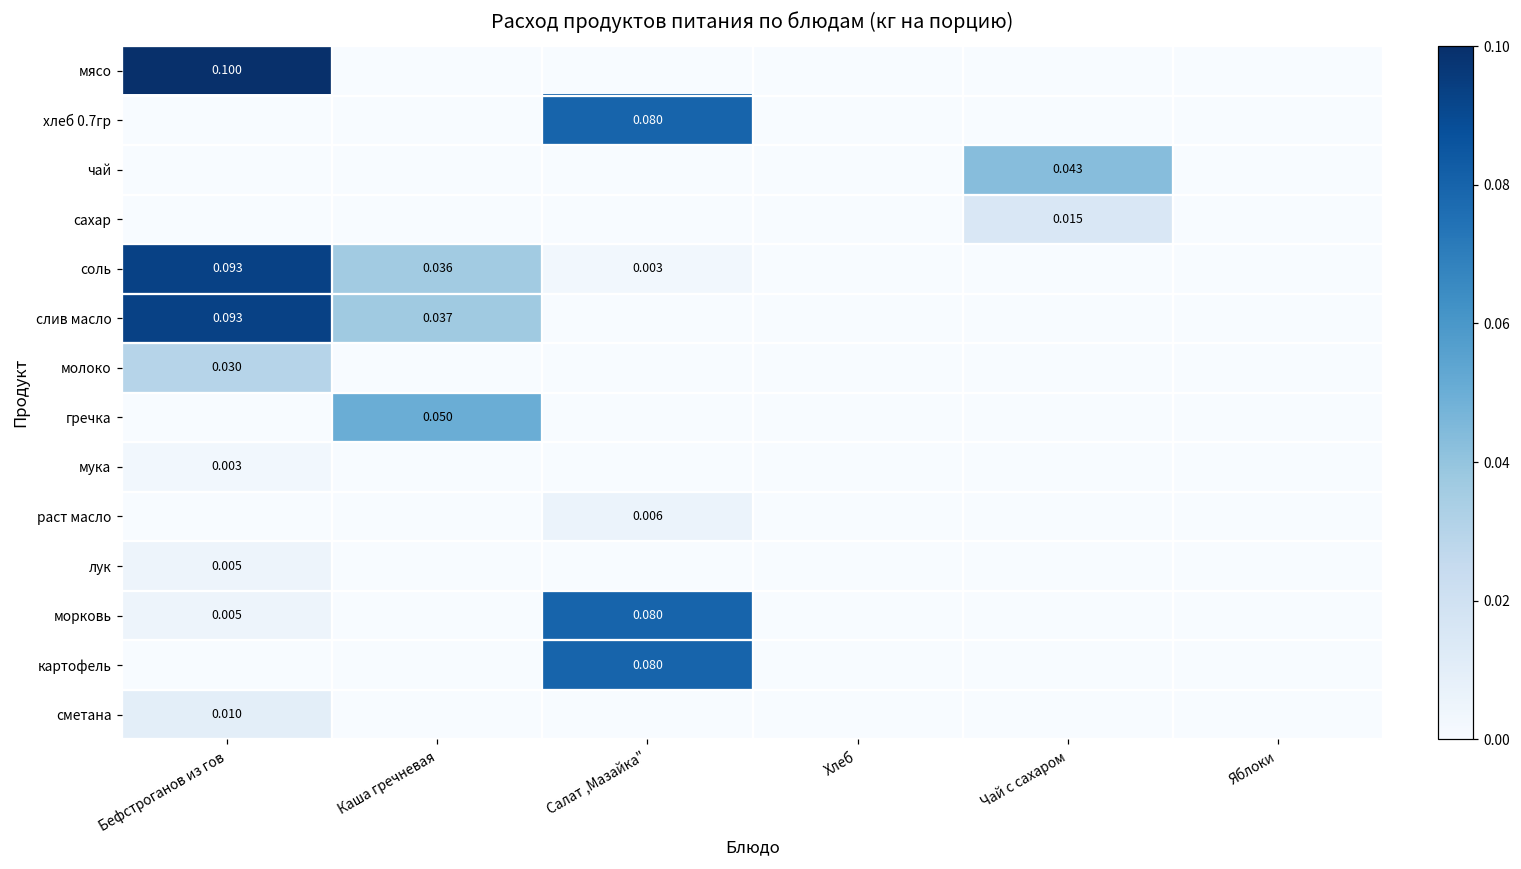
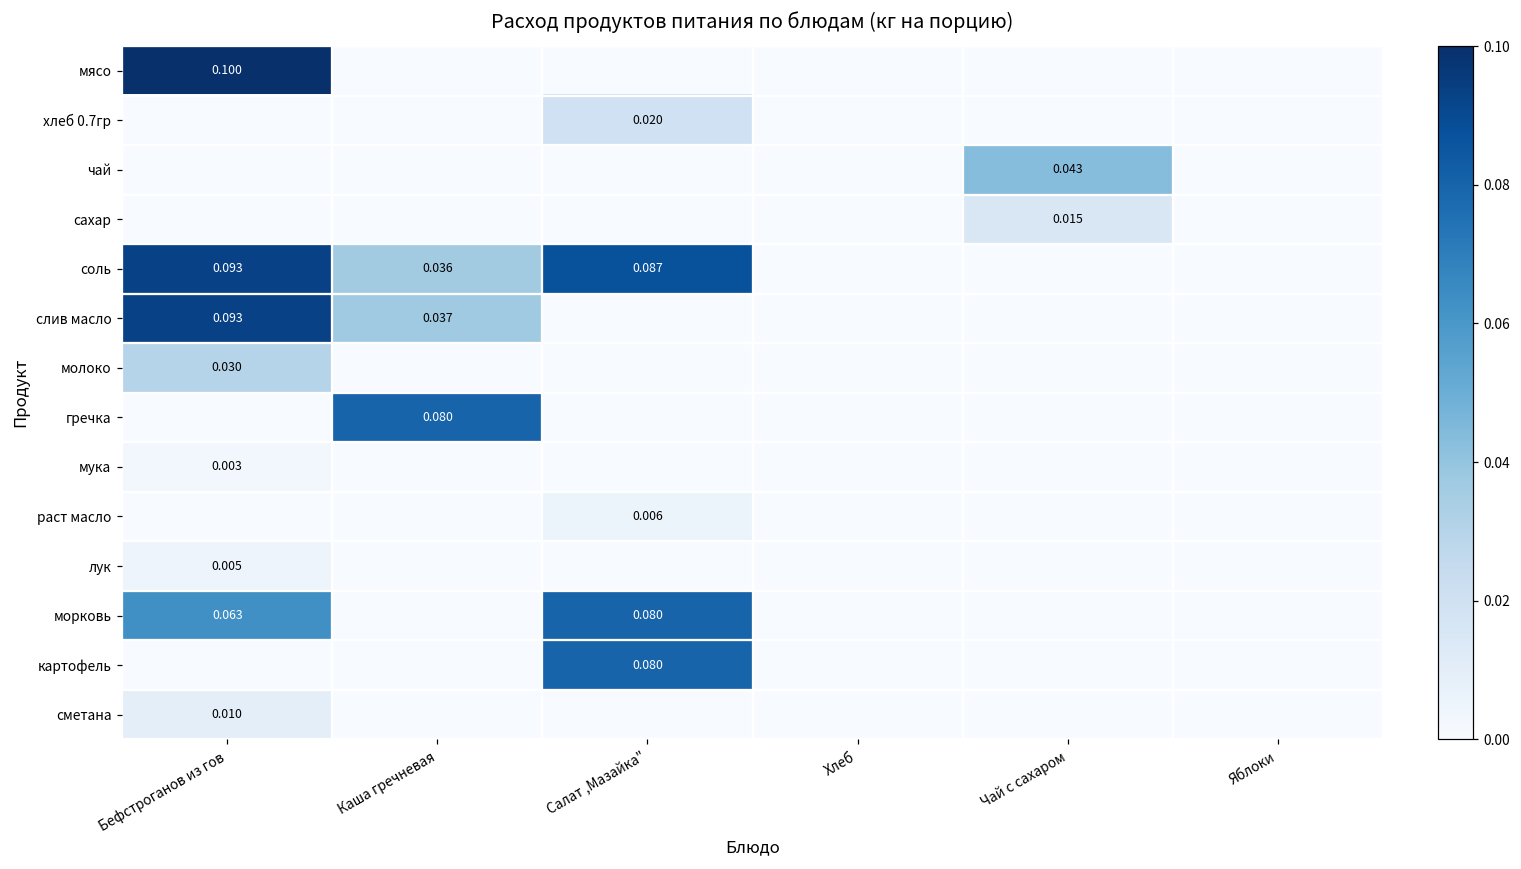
хлеб 0.7гр, Салат ,Мазайка": 0.080 -> 0.020
соль, Салат ,Мазайка": 0.003 -> 0.087
гречка, Каша гречневая: 0.050 -> 0.080
морковь, Бефстроганов из гов: 0.005 -> 0.063
